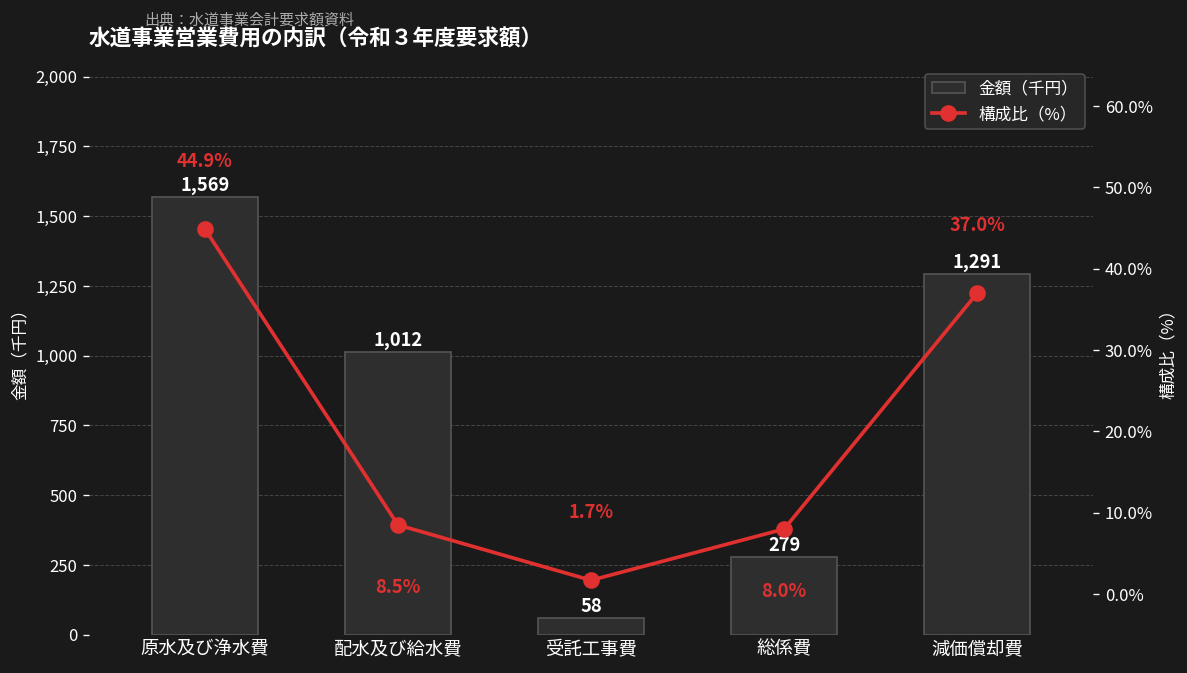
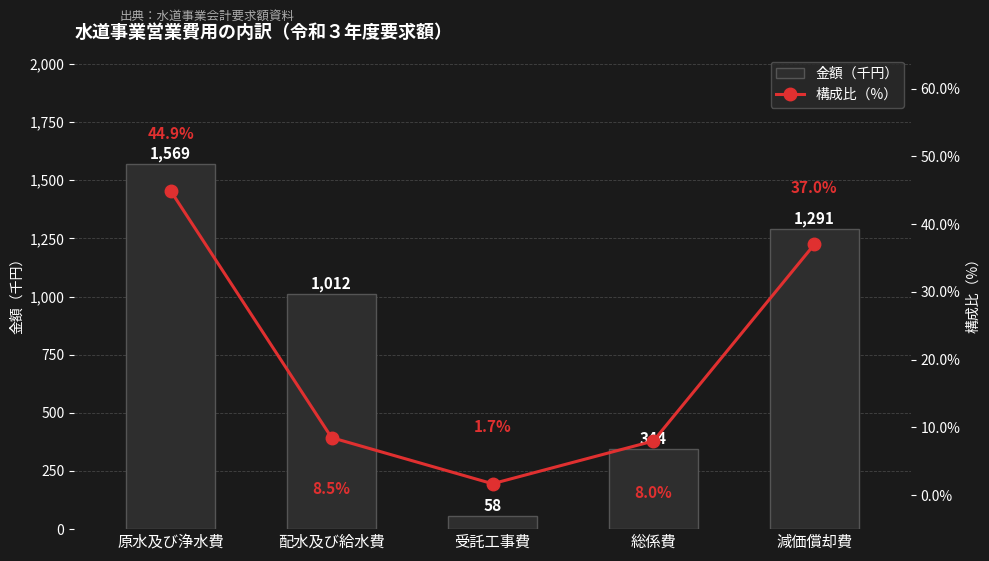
金額（千円）, 総係費: 279 -> 344
